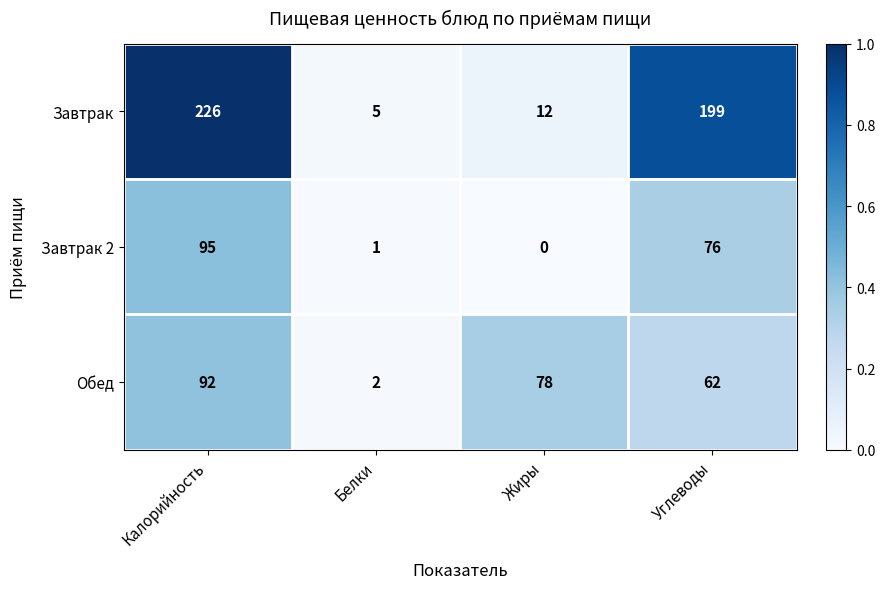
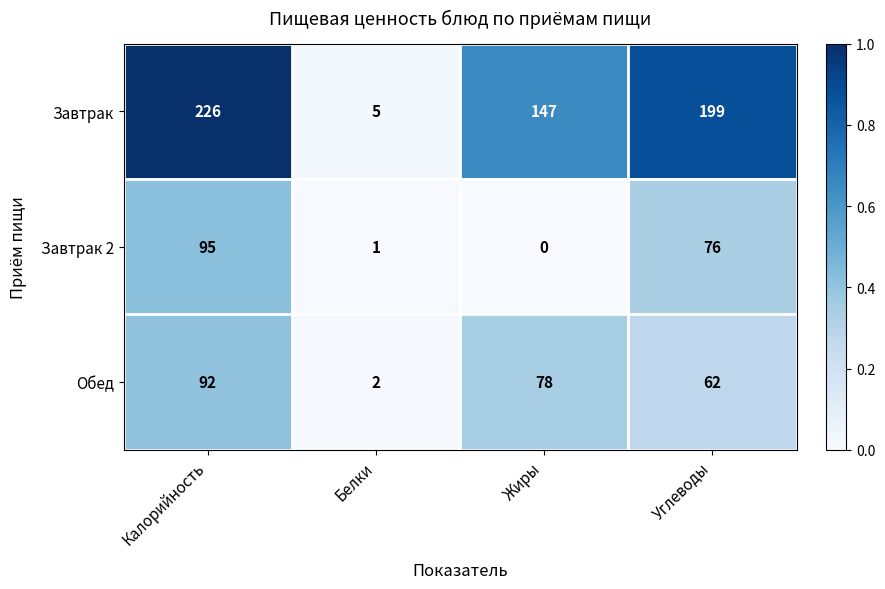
Завтрак, Жиры: 12 -> 147
